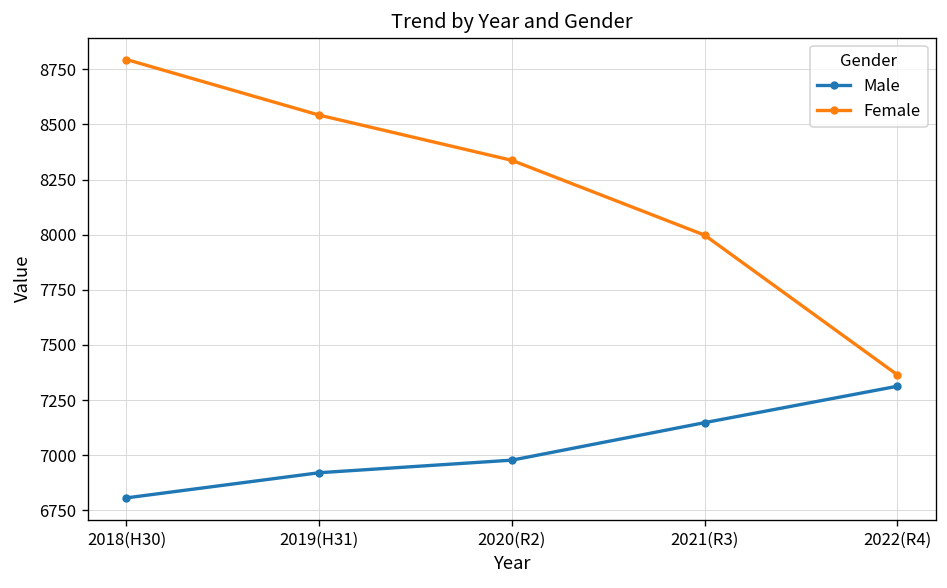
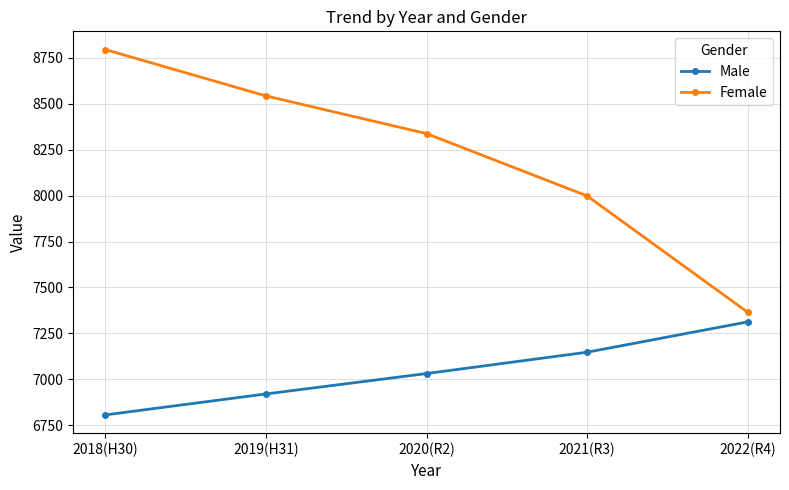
Male, 2020(R2): 6980 -> 7030
